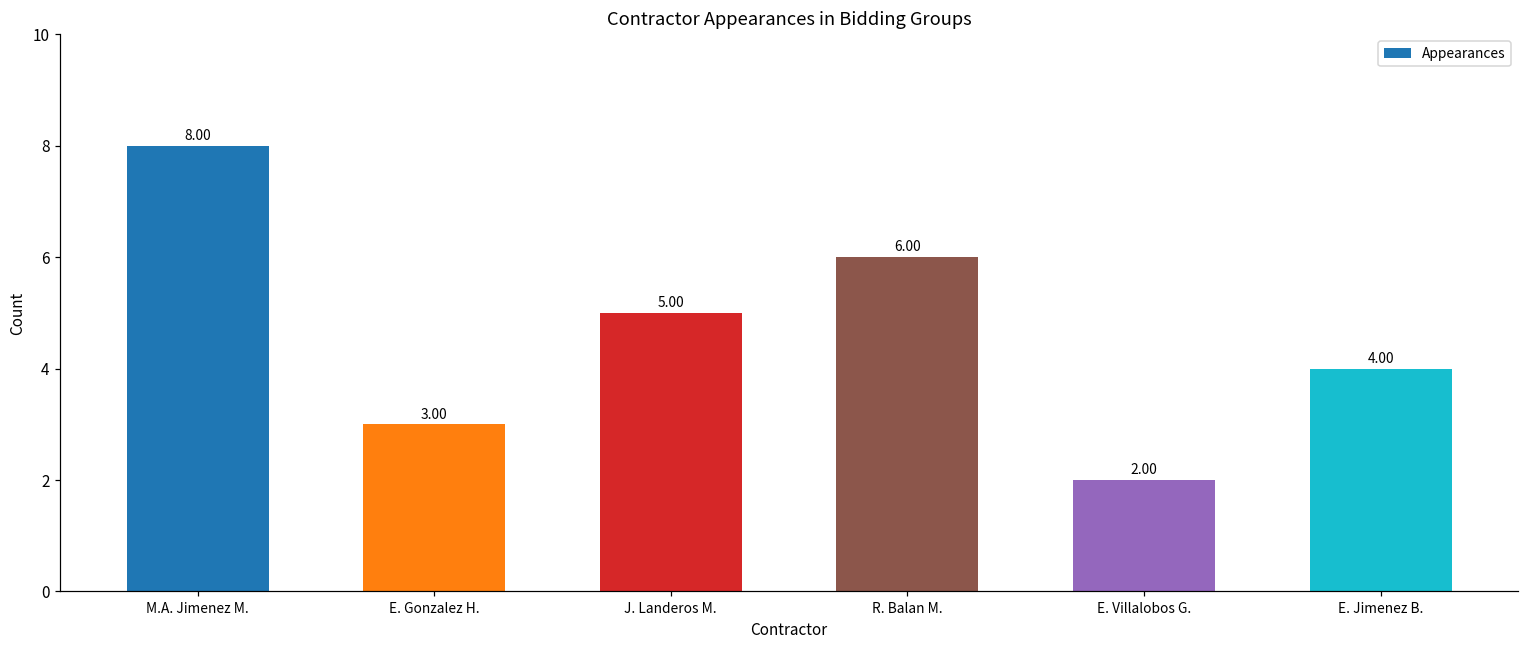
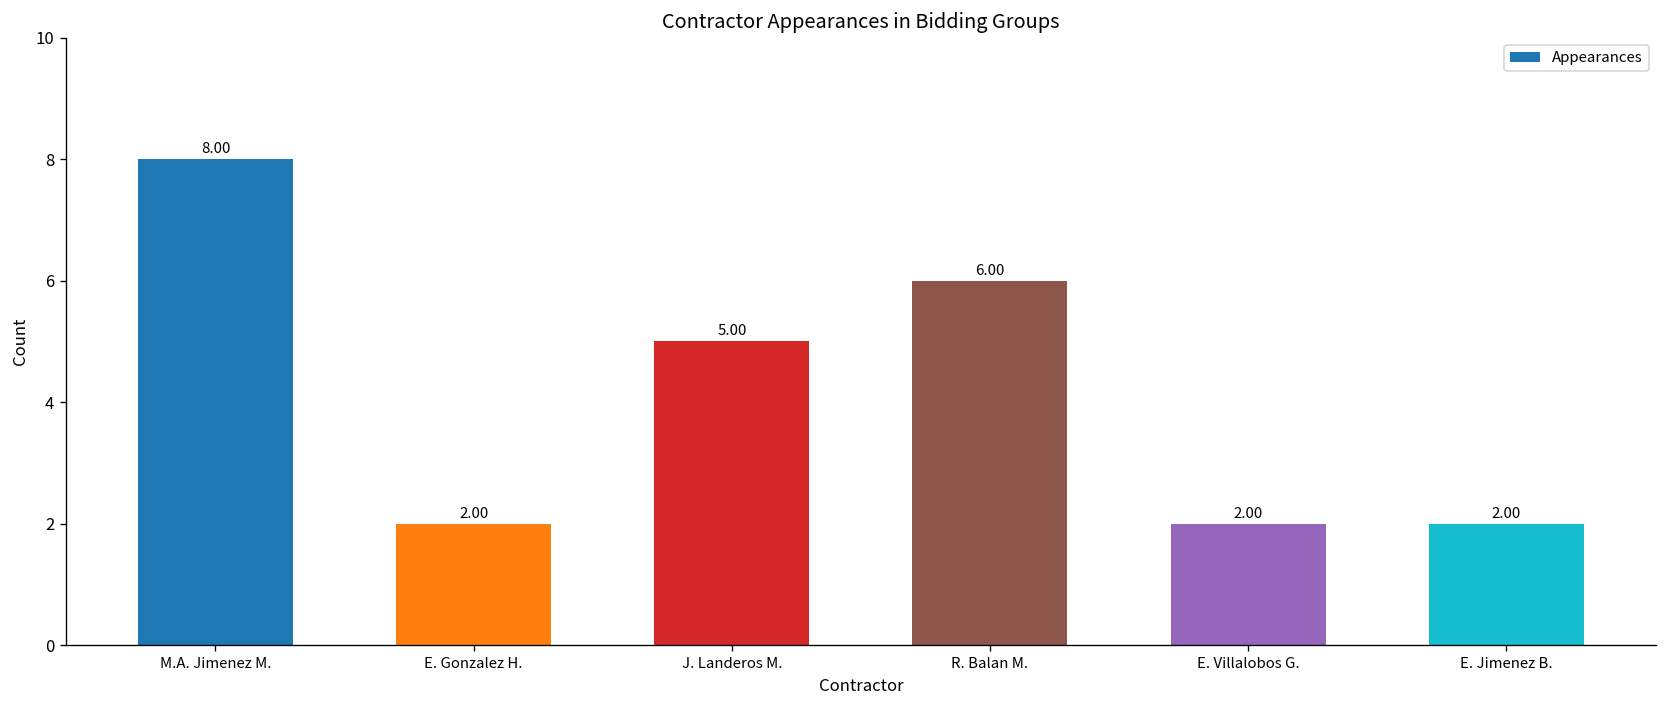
E. Gonzalez H.: 3.00 -> 2.00
E. Jimenez B.: 4.00 -> 2.00
